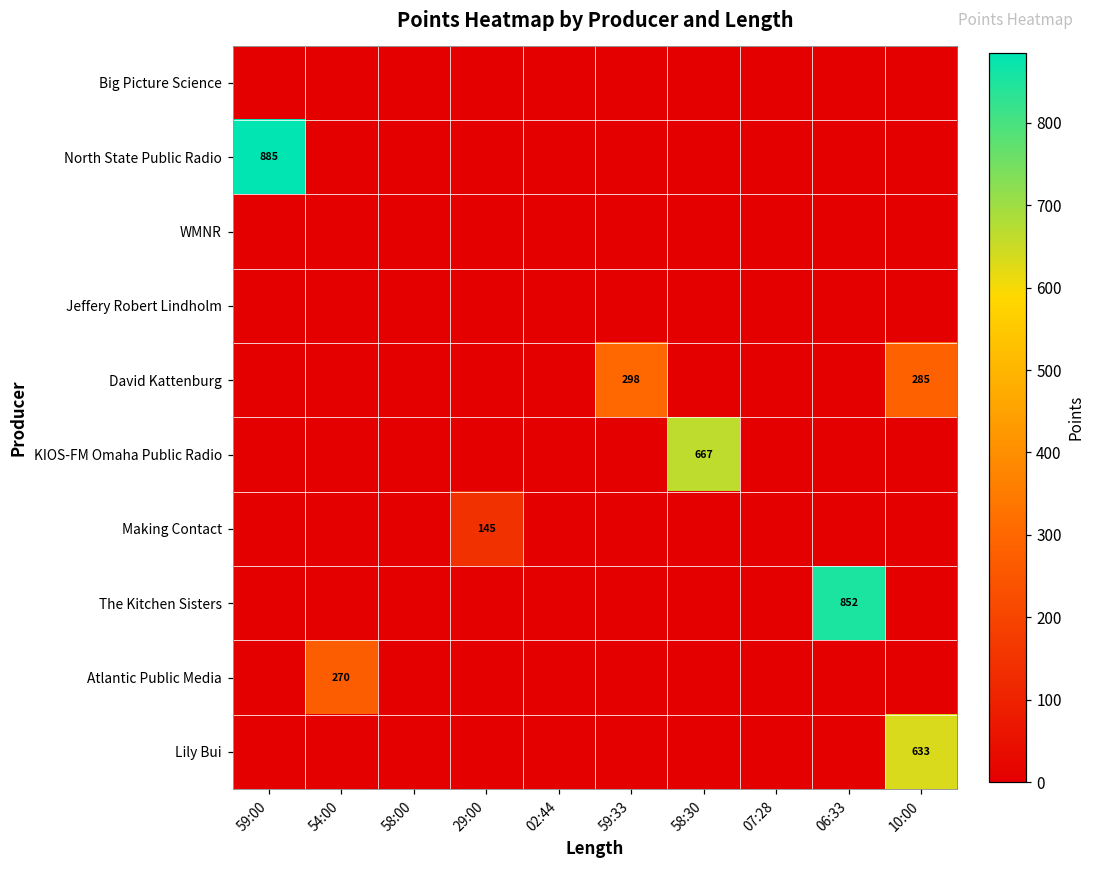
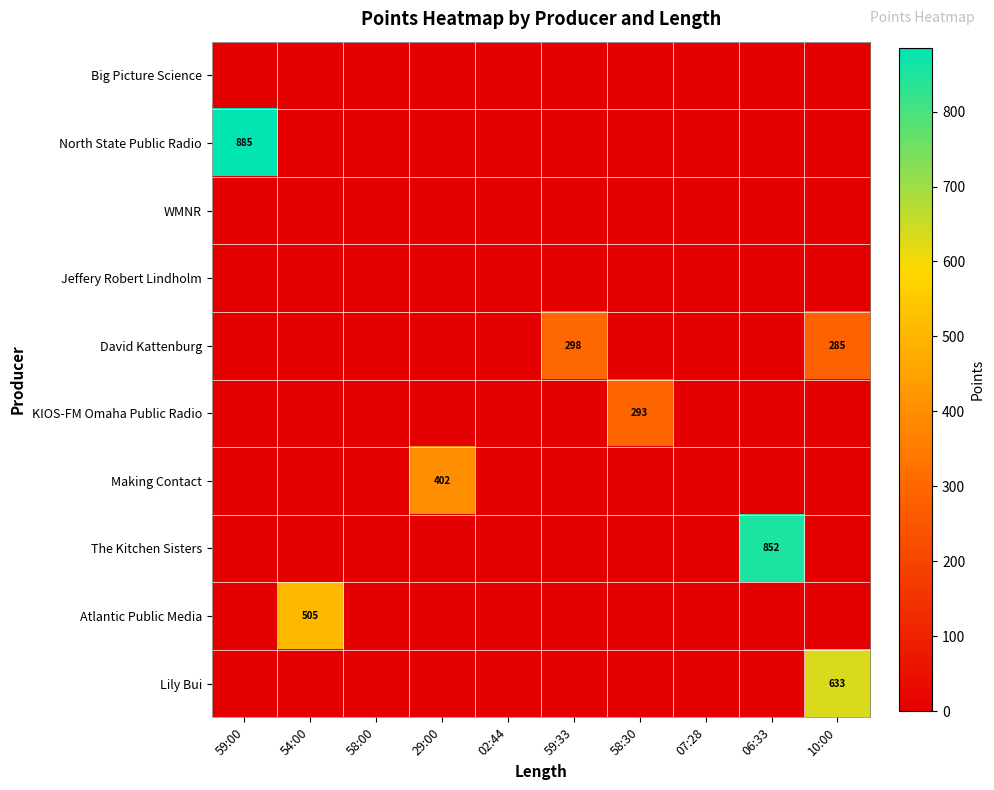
KIOS-FM Omaha Public Radio, 58:30: 667 -> 293
Making Contact, 29:00: 145 -> 402
Atlantic Public Media, 54:00: 270 -> 505
